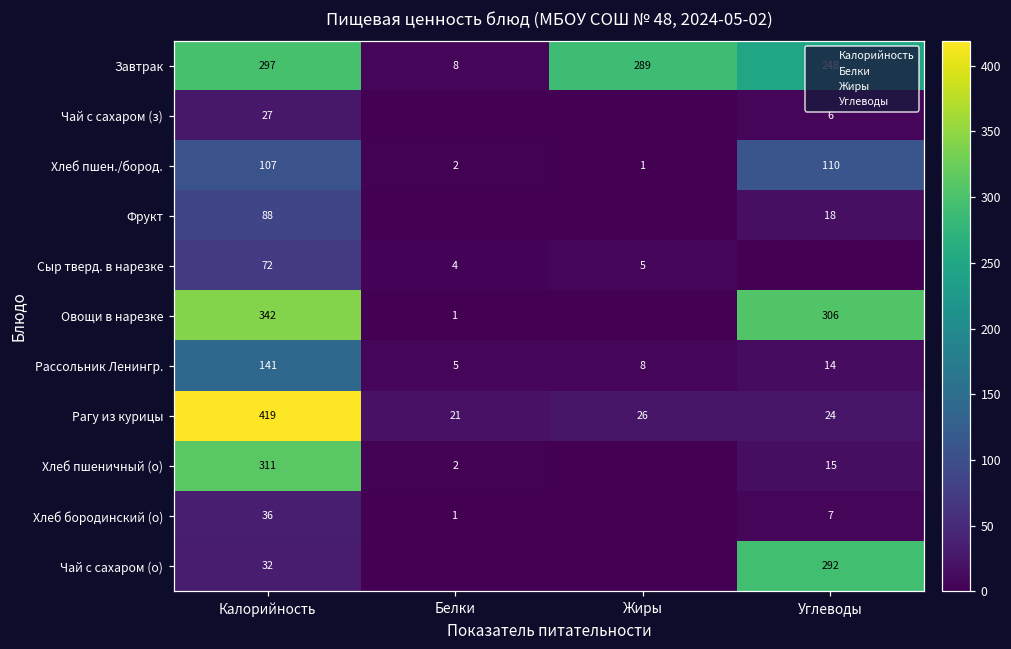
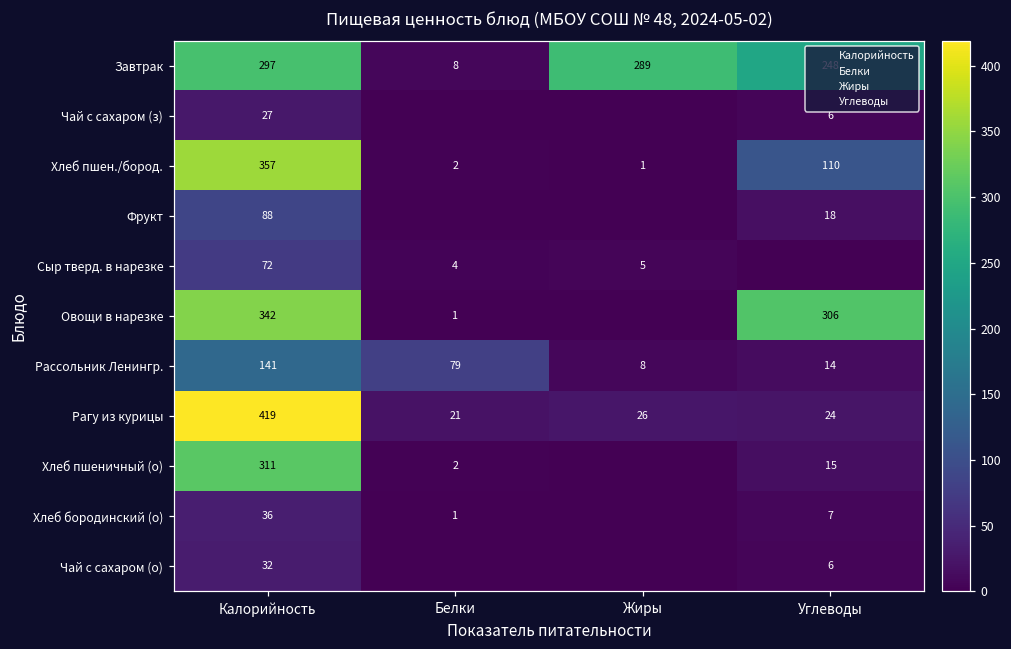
Хлеб пшен./бород., Калорийность: 107 -> 357
Рассольник Ленингр., Белки: 5 -> 79
Чай с сахаром (о), Углеводы: 292 -> 6
